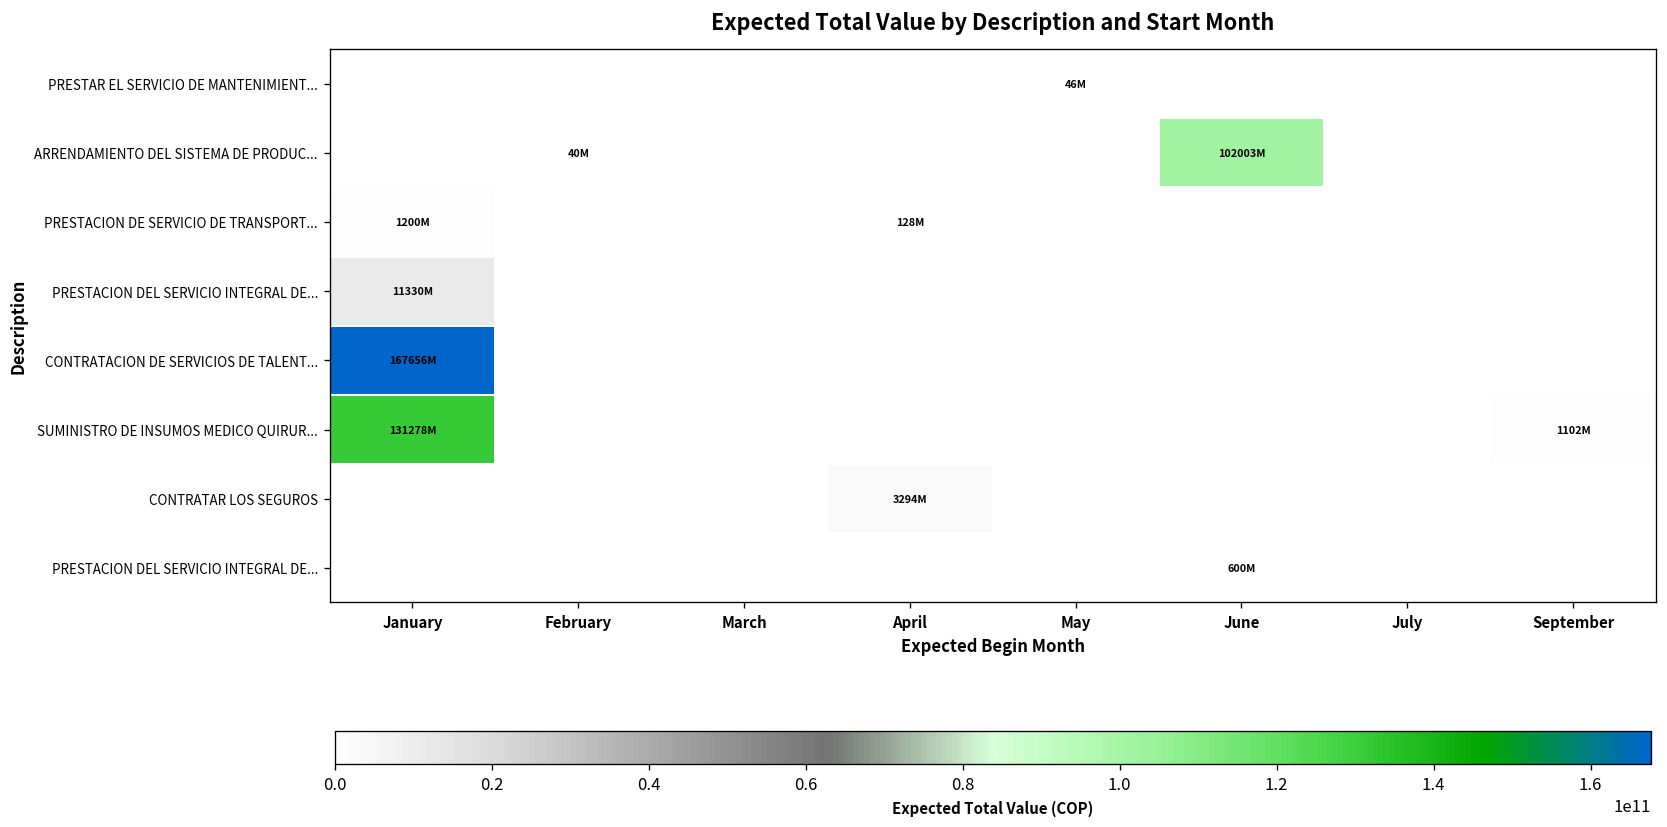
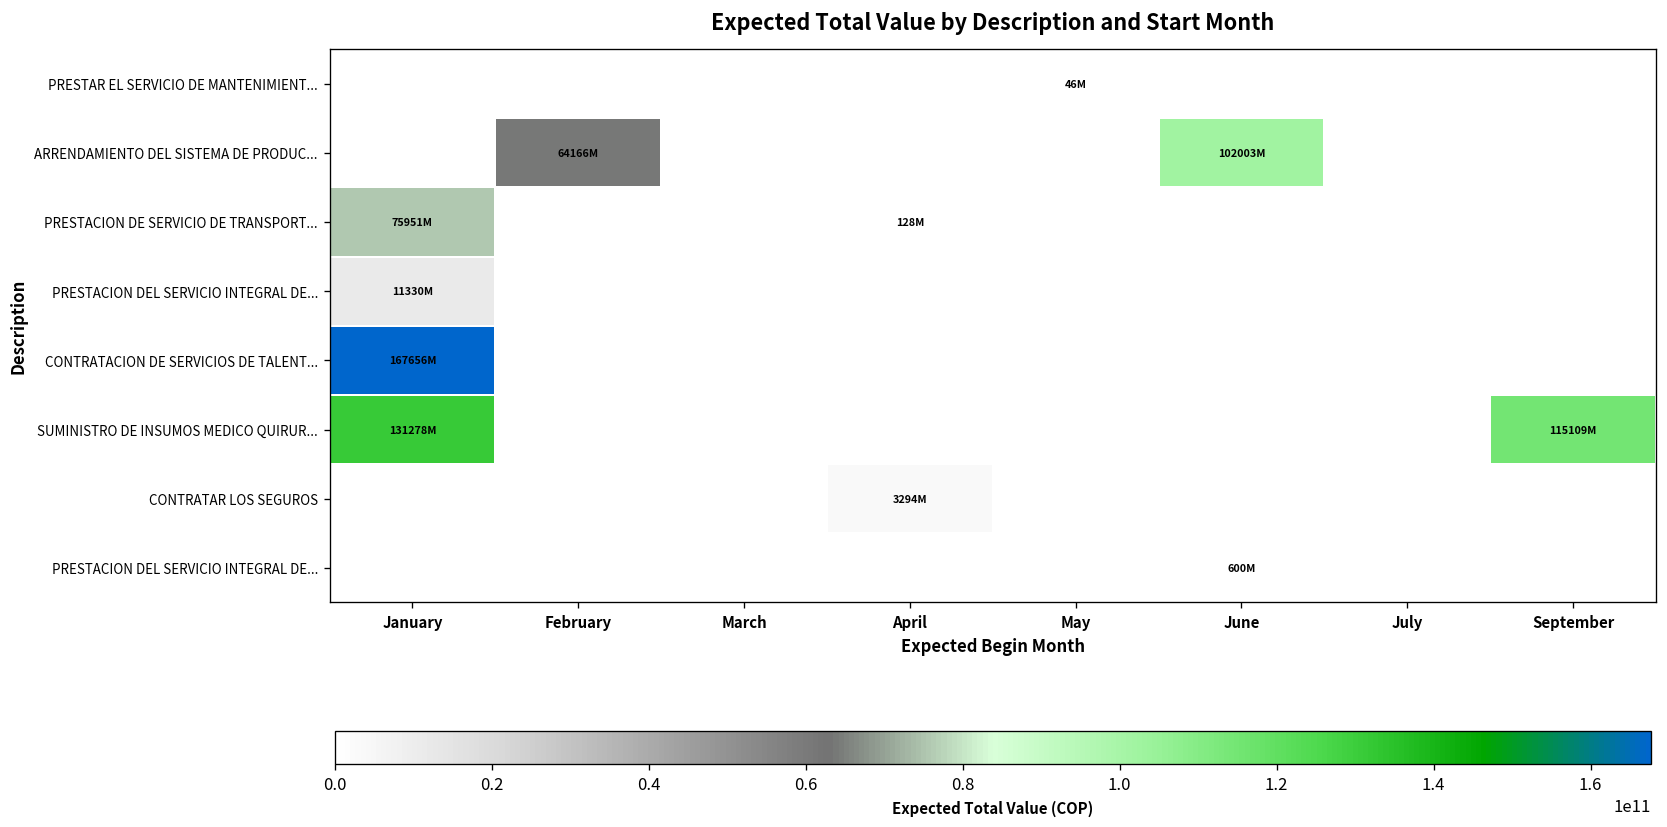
ARRENDAMIENTO DEL SISTEMA DE PRODUC..., February: 40M -> 64166M
PRESTACION DE SERVICIO DE TRANSPORT..., January: 1200M -> 75951M
SUMINISTRO DE INSUMOS MEDICO QUIRUR..., September: 1102M -> 115109M
